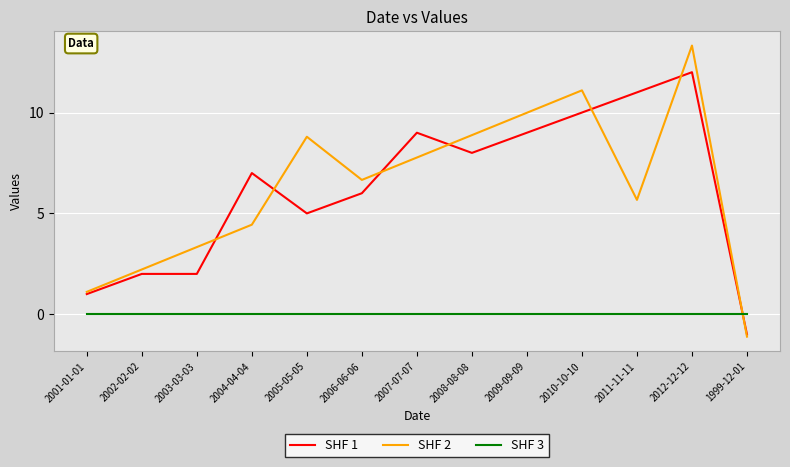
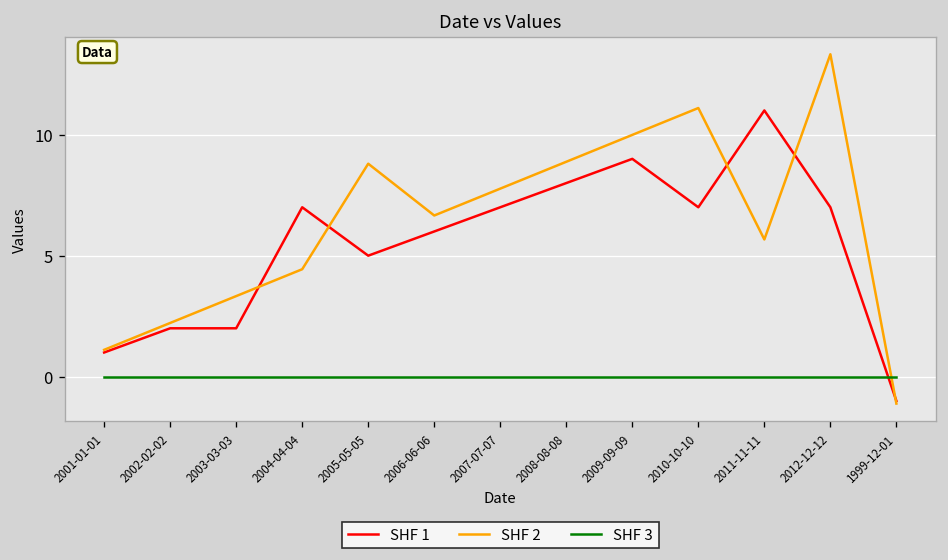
SHF 1, 2007-07-07: 9 -> 7
SHF 1, 2010-10-10: 10 -> 7
SHF 1, 2012-12-12: 12 -> 7
